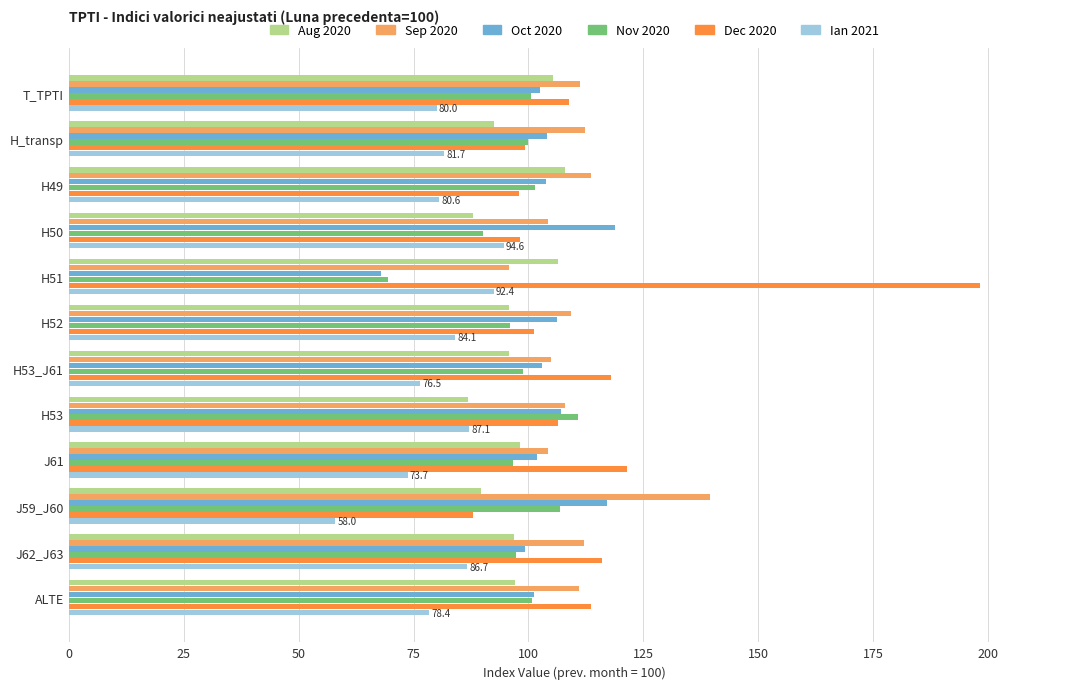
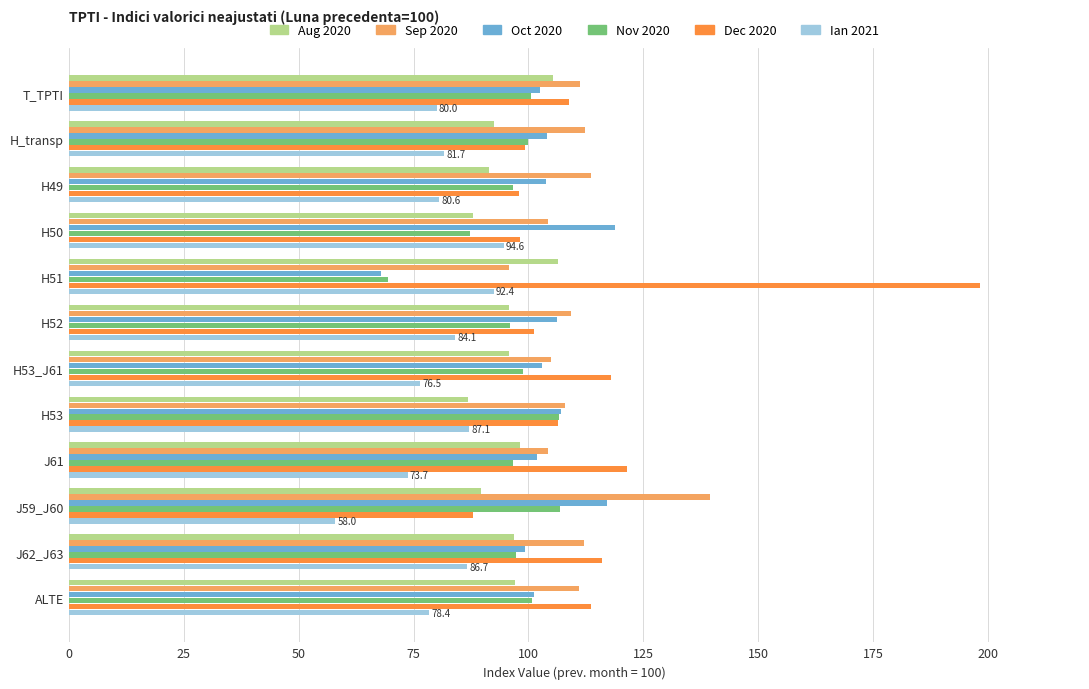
Aug 2020, H49: 108 -> 92
Nov 2020, H49: 102 -> 97
Nov 2020, H50: 90 -> 87
Nov 2020, H53: 111 -> 107
